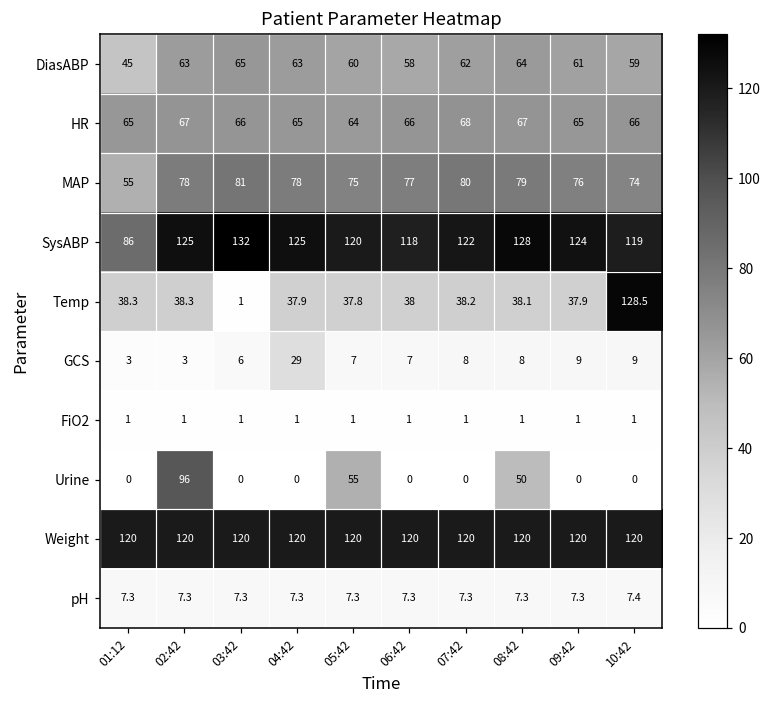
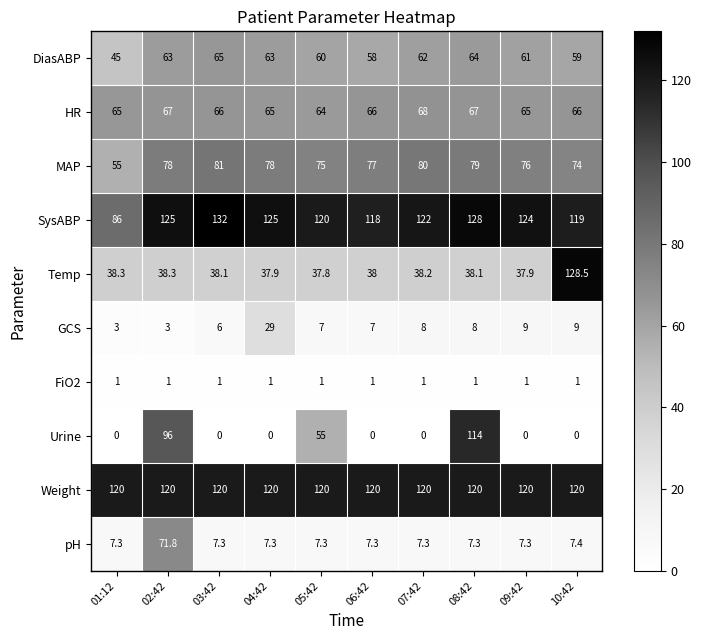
Temp, 03:42: 1 -> 38.1
Urine, 08:42: 50 -> 114
pH, 02:42: 7.3 -> 71.8
